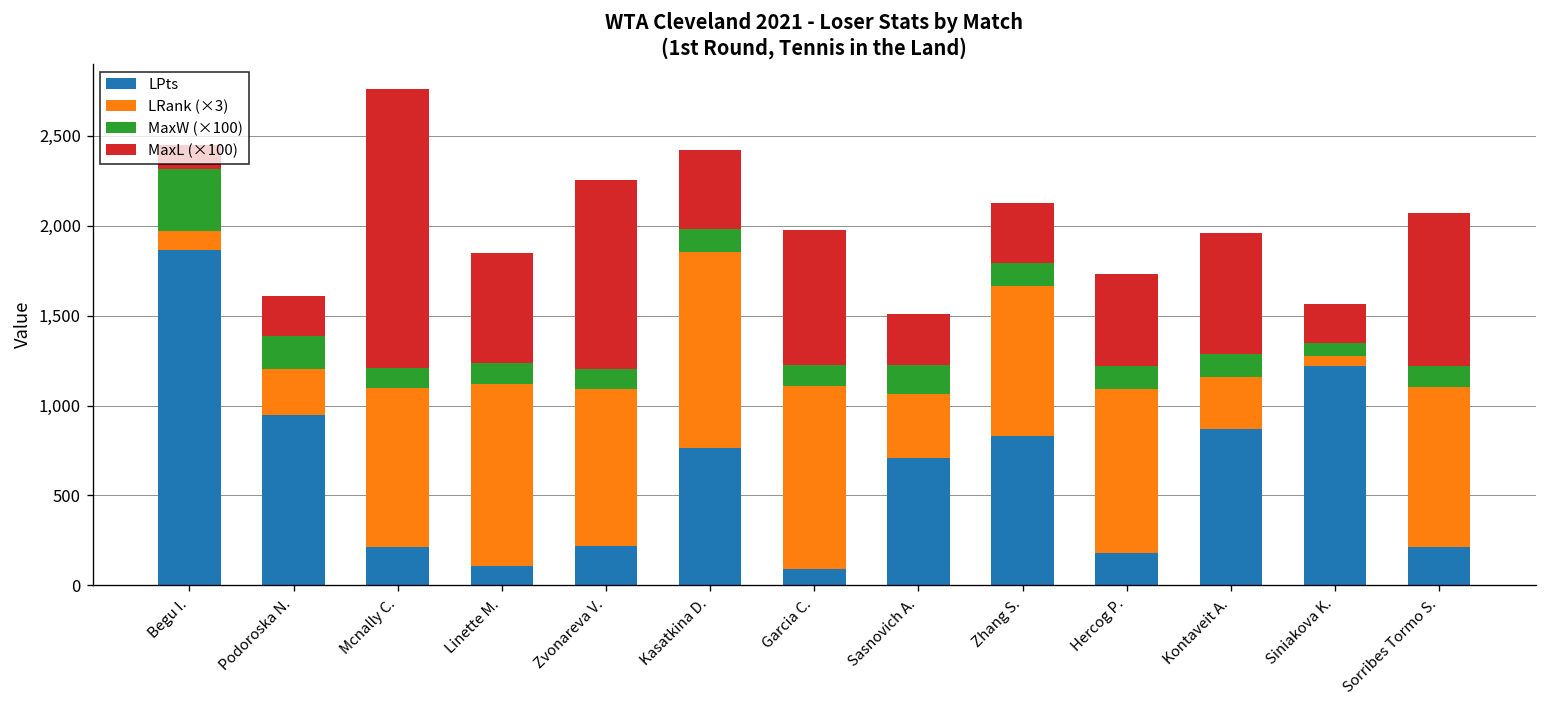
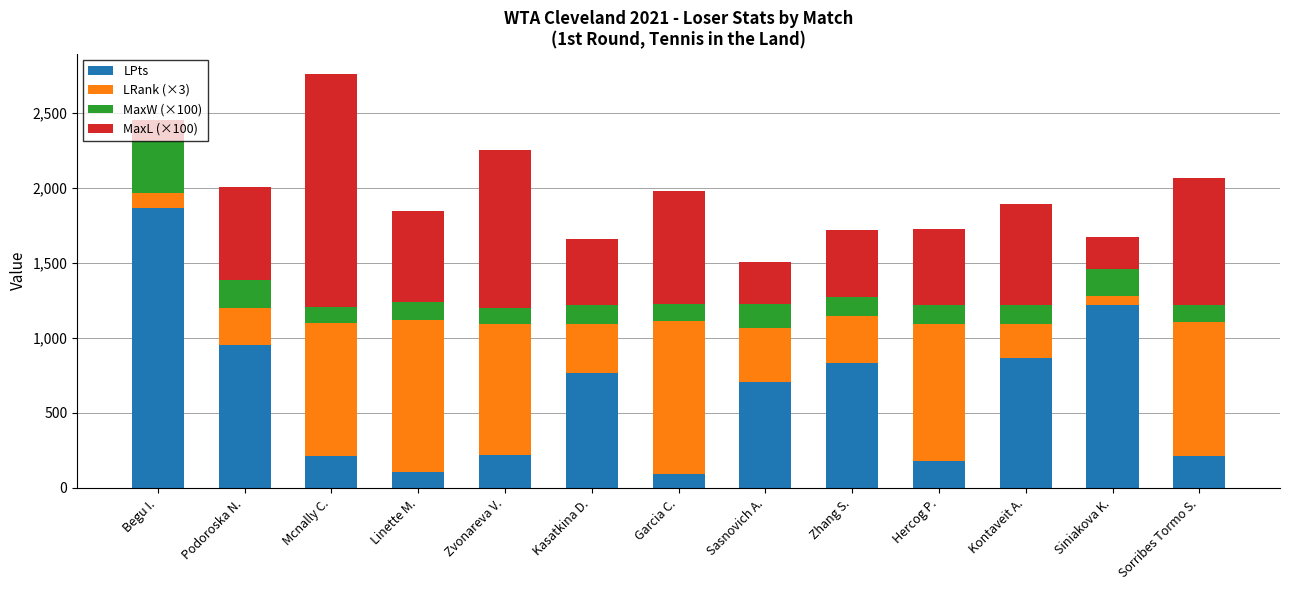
MaxL (×100), Podoroska N.: 220 -> 620
LRank (×3), Kasatkina D.: 1,090 -> 330
LRank (×3), Zhang S.: 830 -> 320
MaxL (×100), Zhang S.: 330 -> 450
LRank (×3), Kontaveit A.: 290 -> 230
MaxW (×100), Siniakova K.: 70 -> 180
